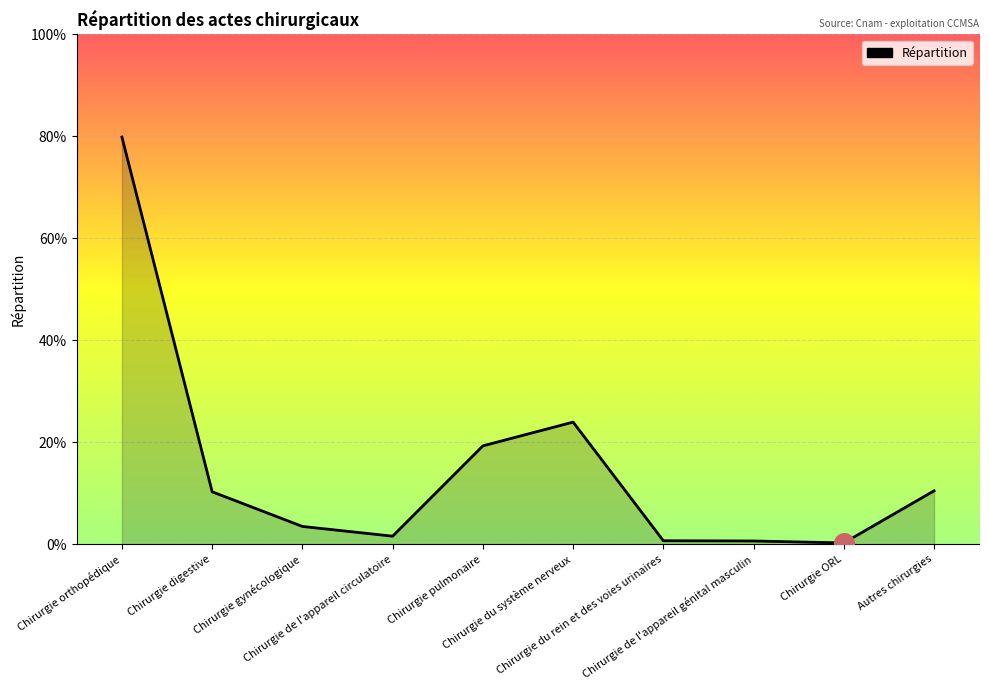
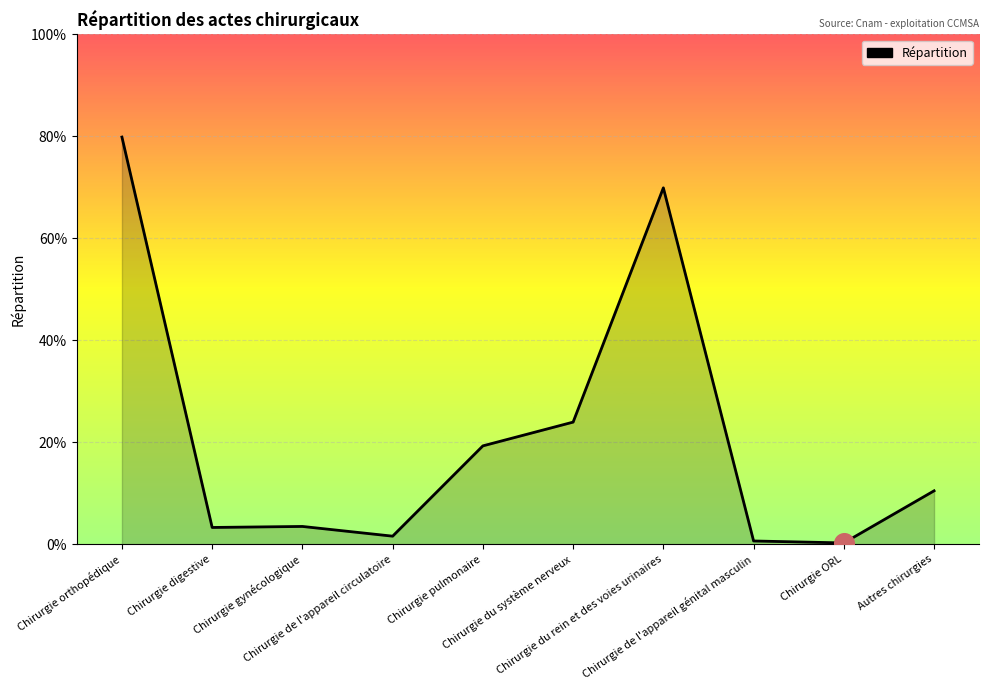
Répartition, Chirurgie digestive: 10% -> 3%
Répartition, Chirurgie du rein et des voies urinaires: 1% -> 70%
